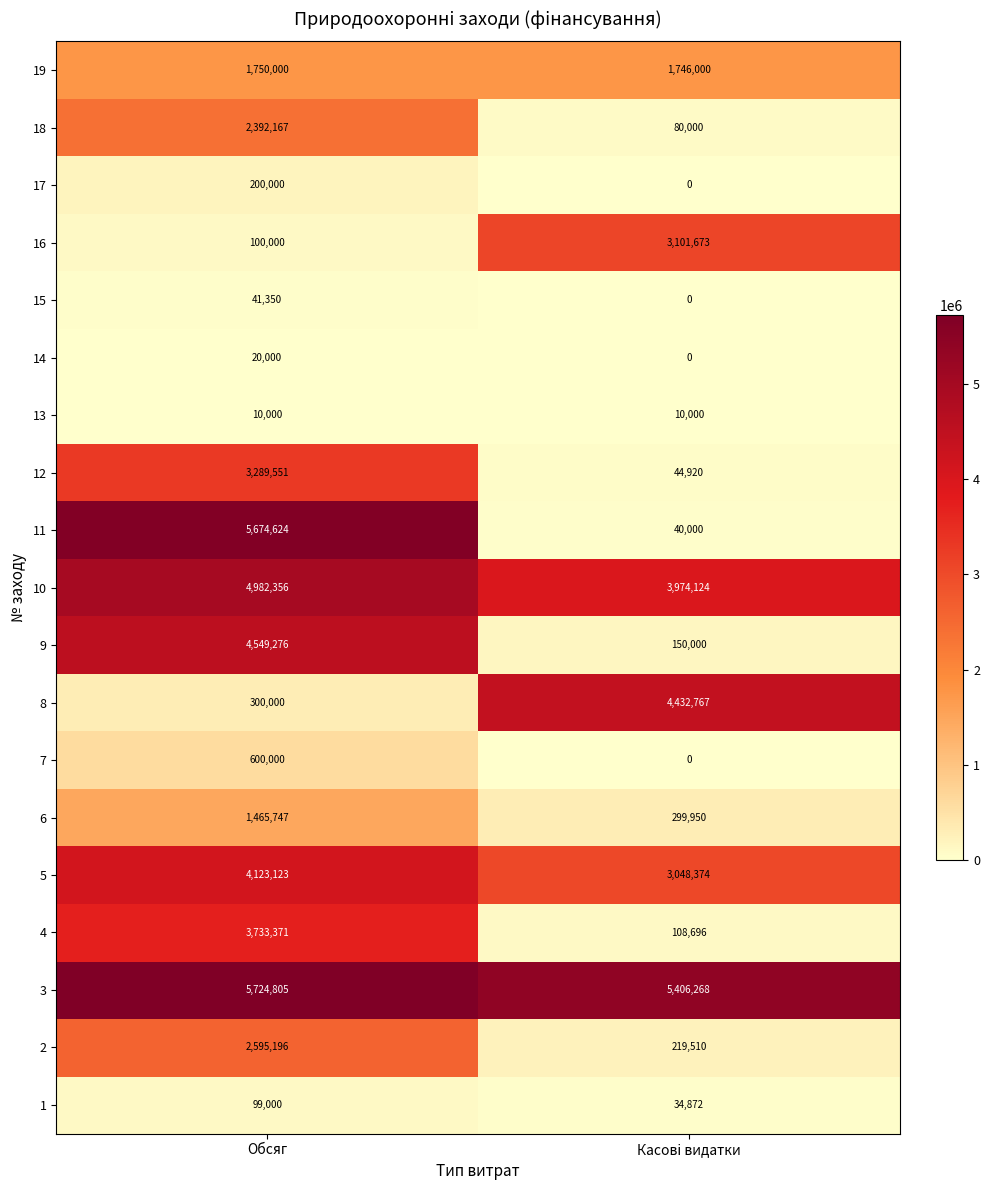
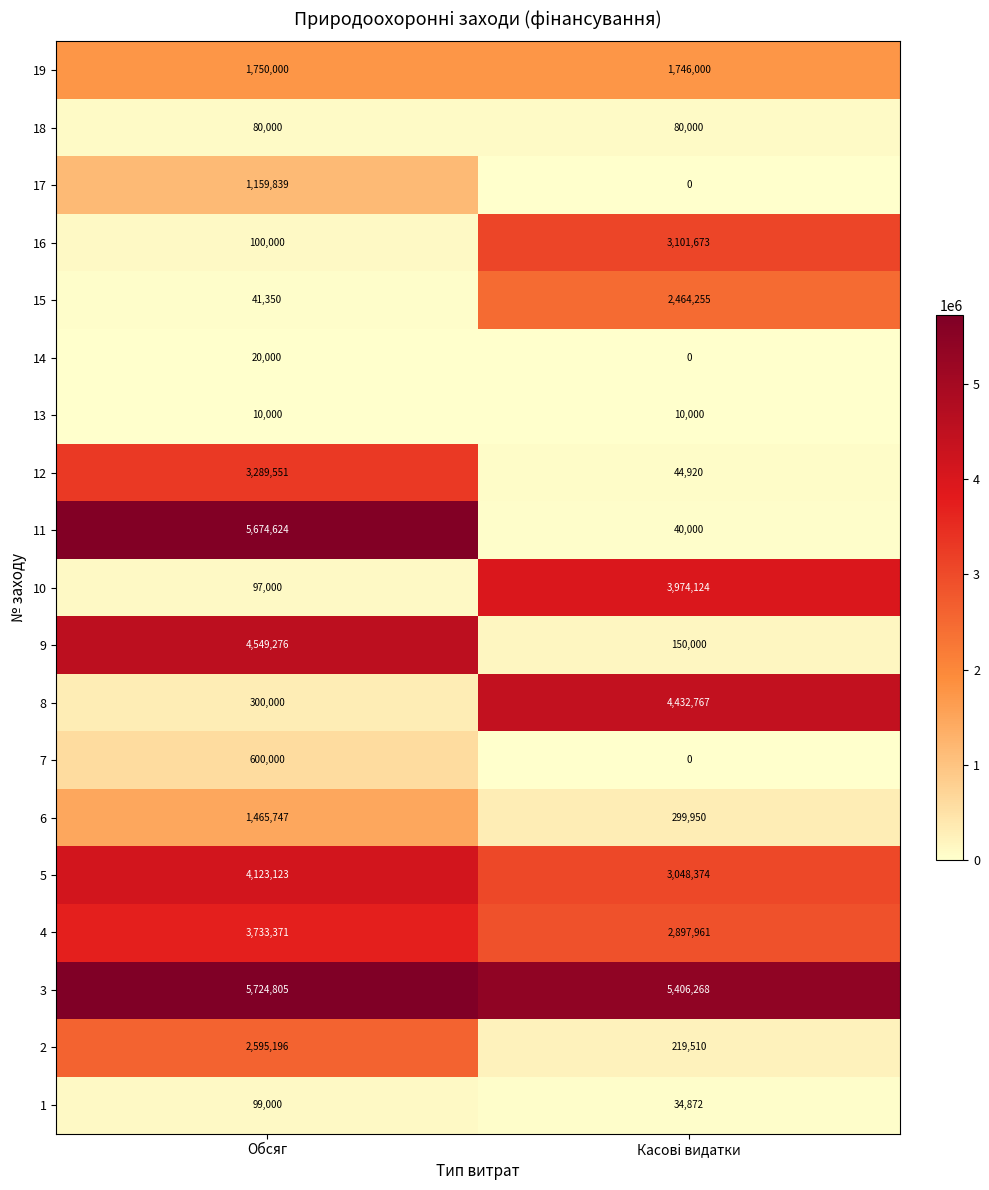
18, Обсяг: 2,392,167 -> 80,000
17, Обсяг: 200,000 -> 1,159,839
15, Касові видатки: 0 -> 2,464,255
10, Обсяг: 4,982,356 -> 97,000
4, Касові видатки: 108,696 -> 2,897,961
